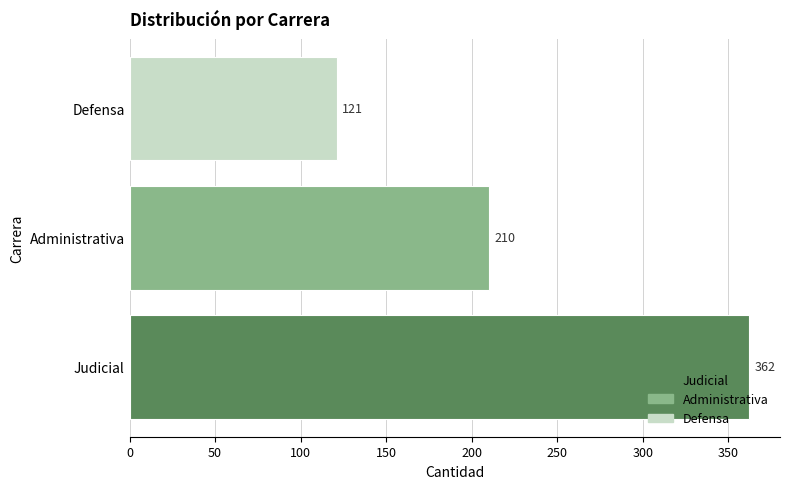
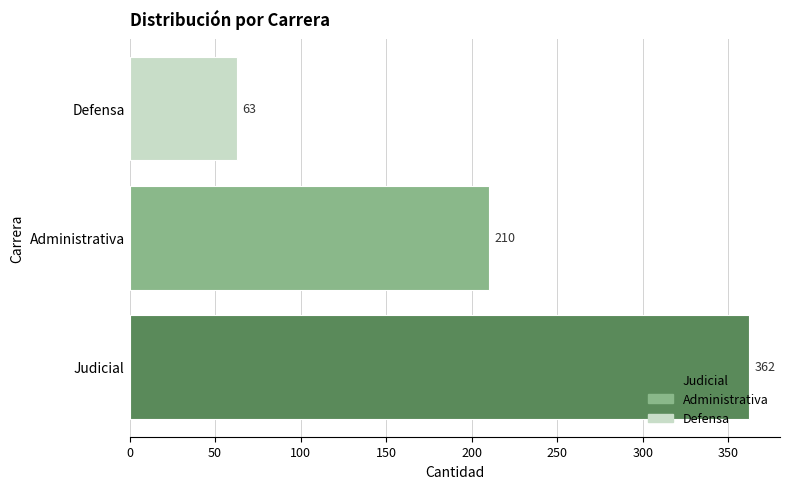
Defensa: 121 -> 63
